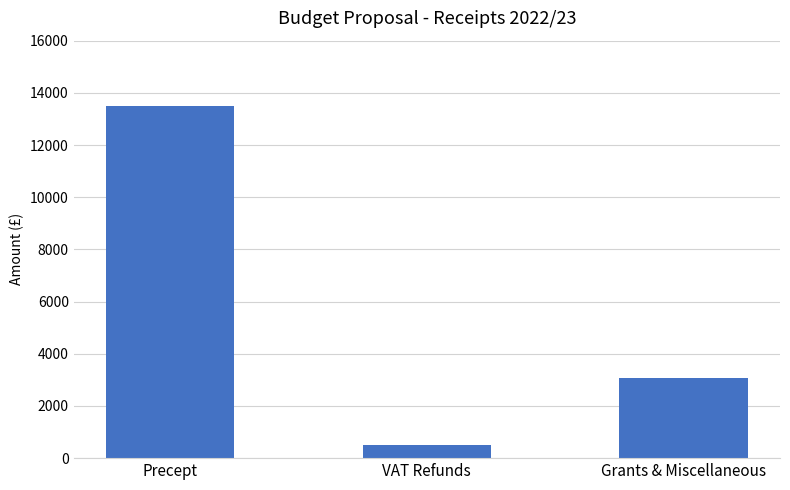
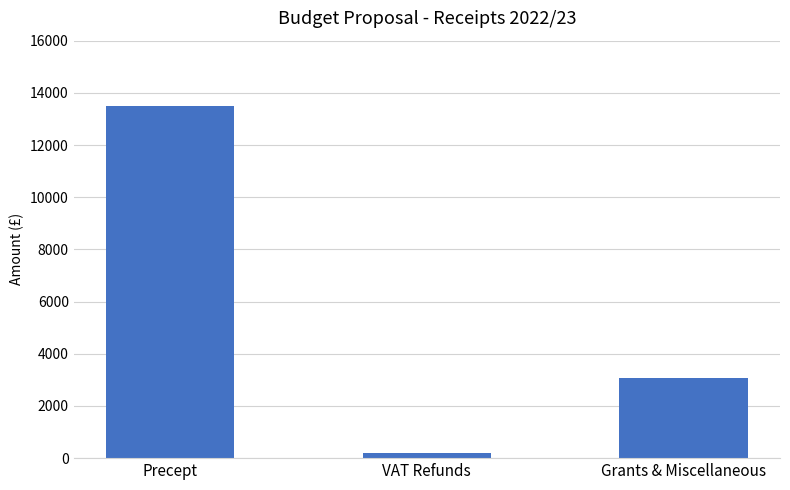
VAT Refunds: 500 -> 200
